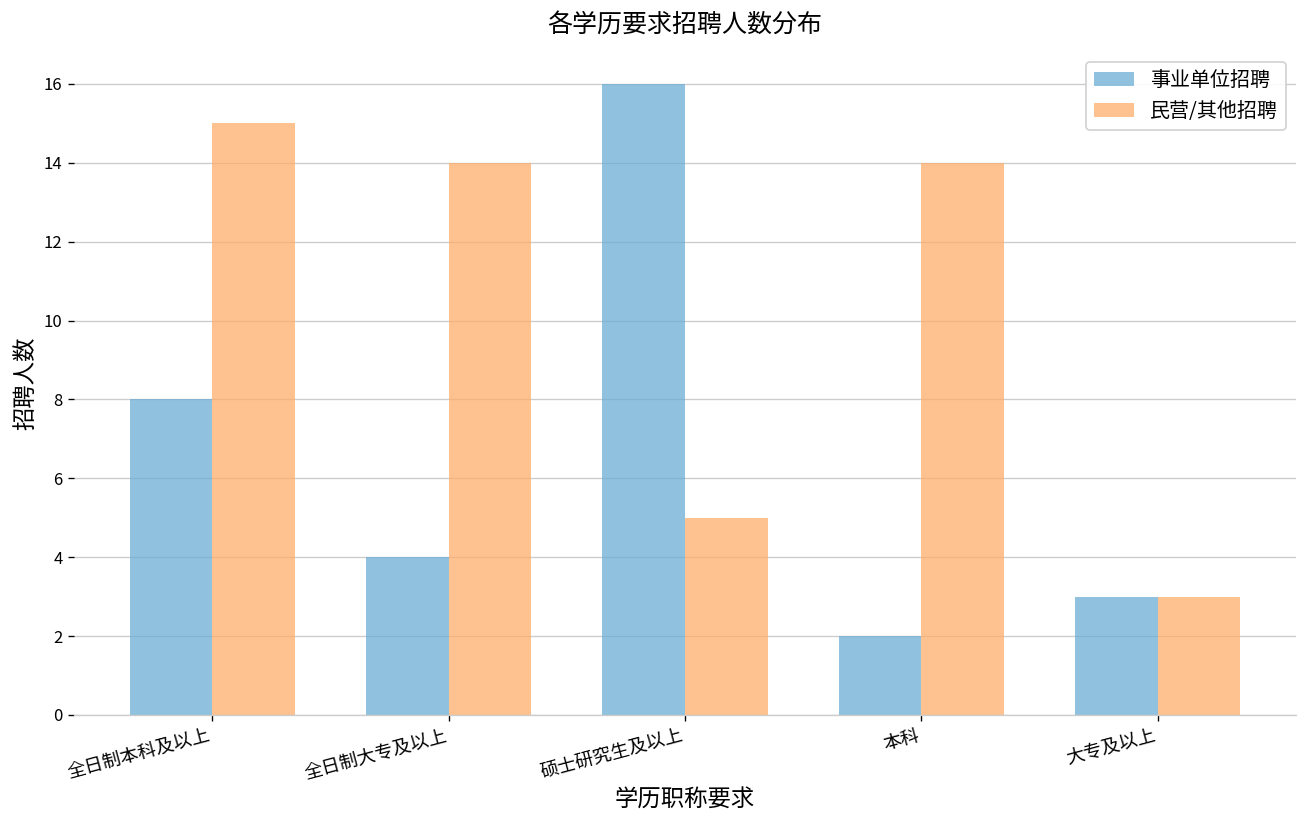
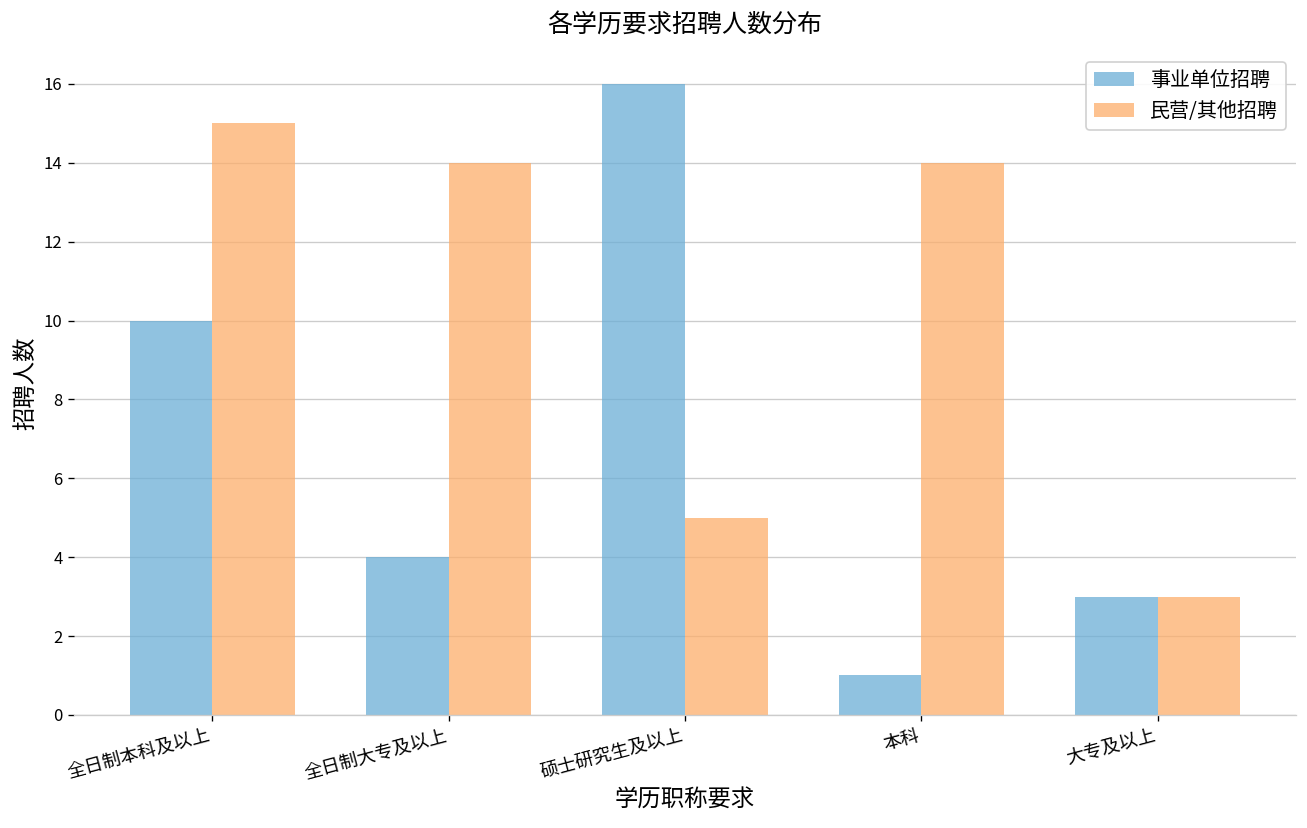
事业单位招聘, 全日制本科及以上: 8 -> 10
事业单位招聘, 本科: 2 -> 1
